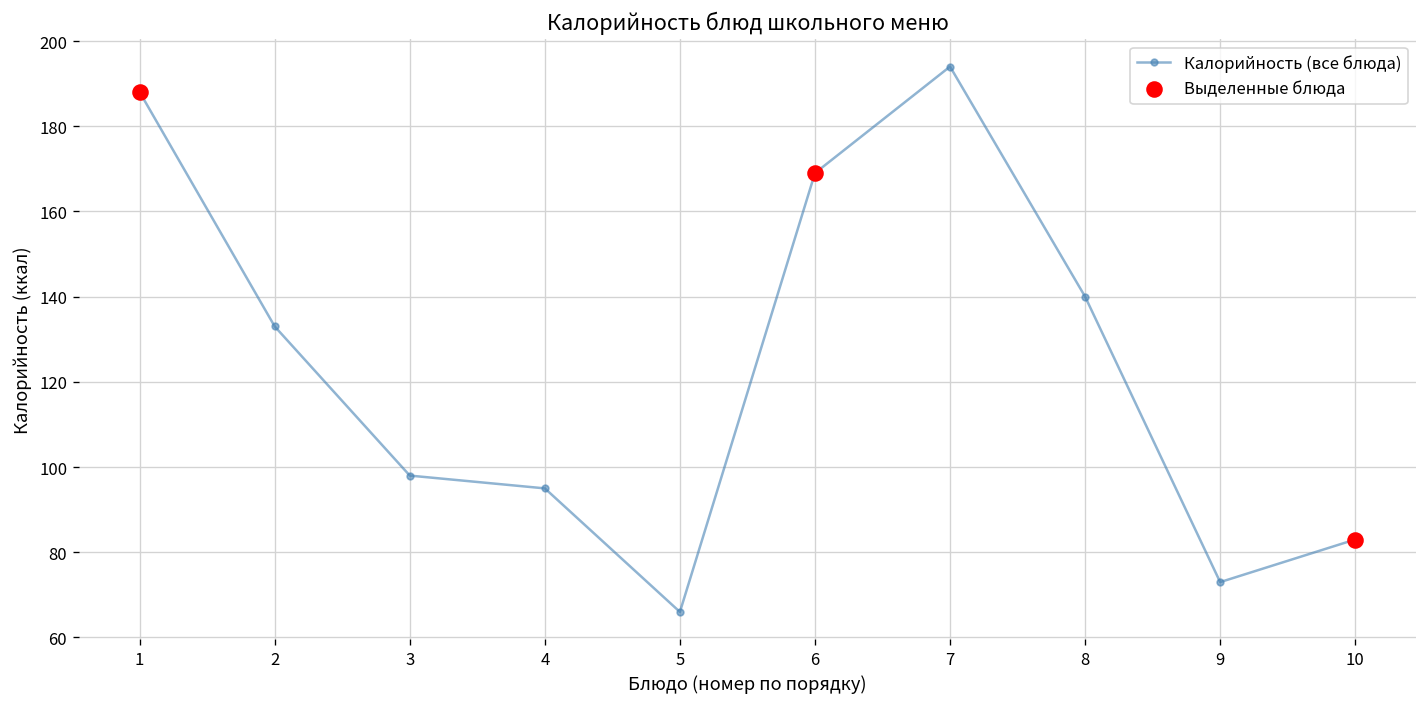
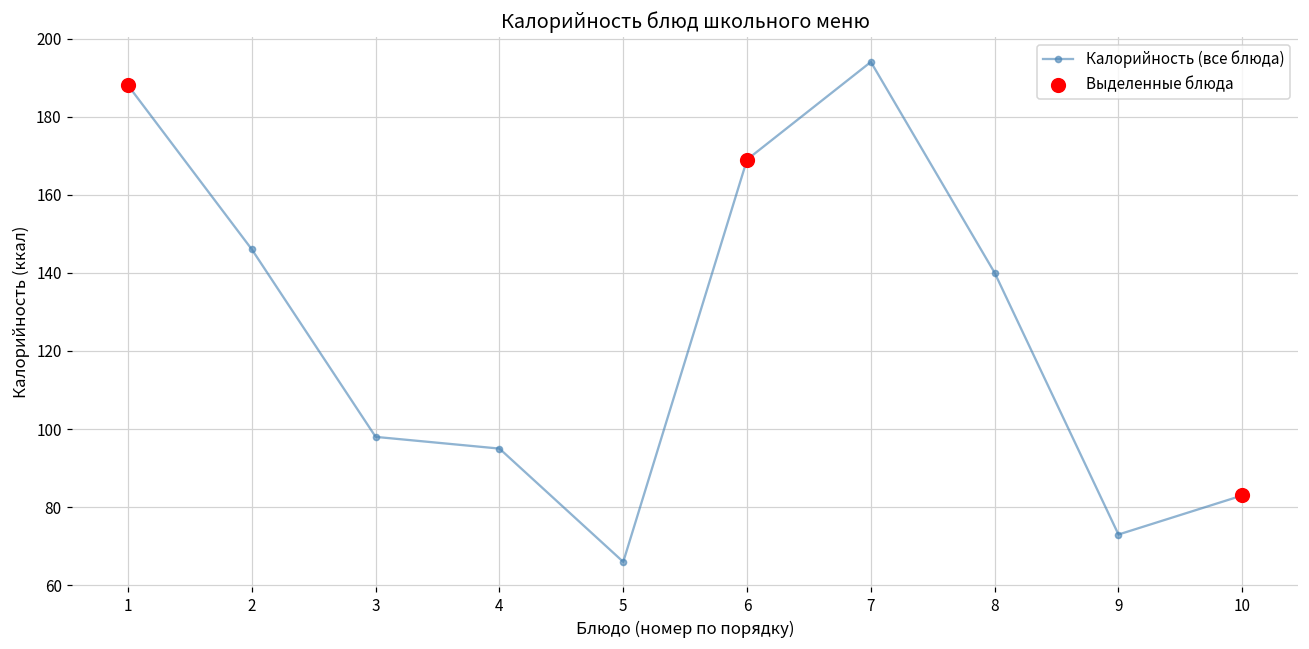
Калорийность (все блюда), 2: 133 -> 146
